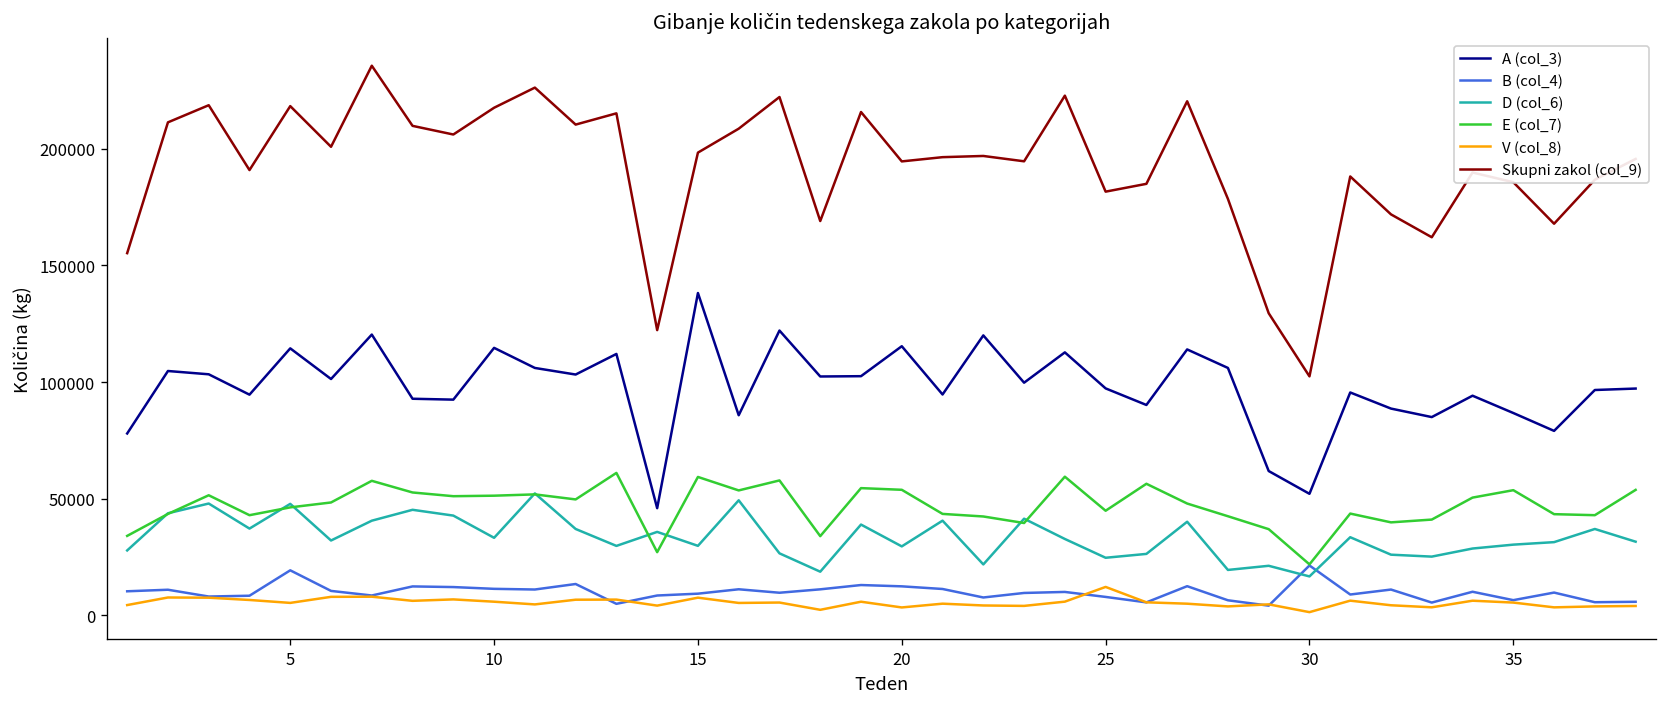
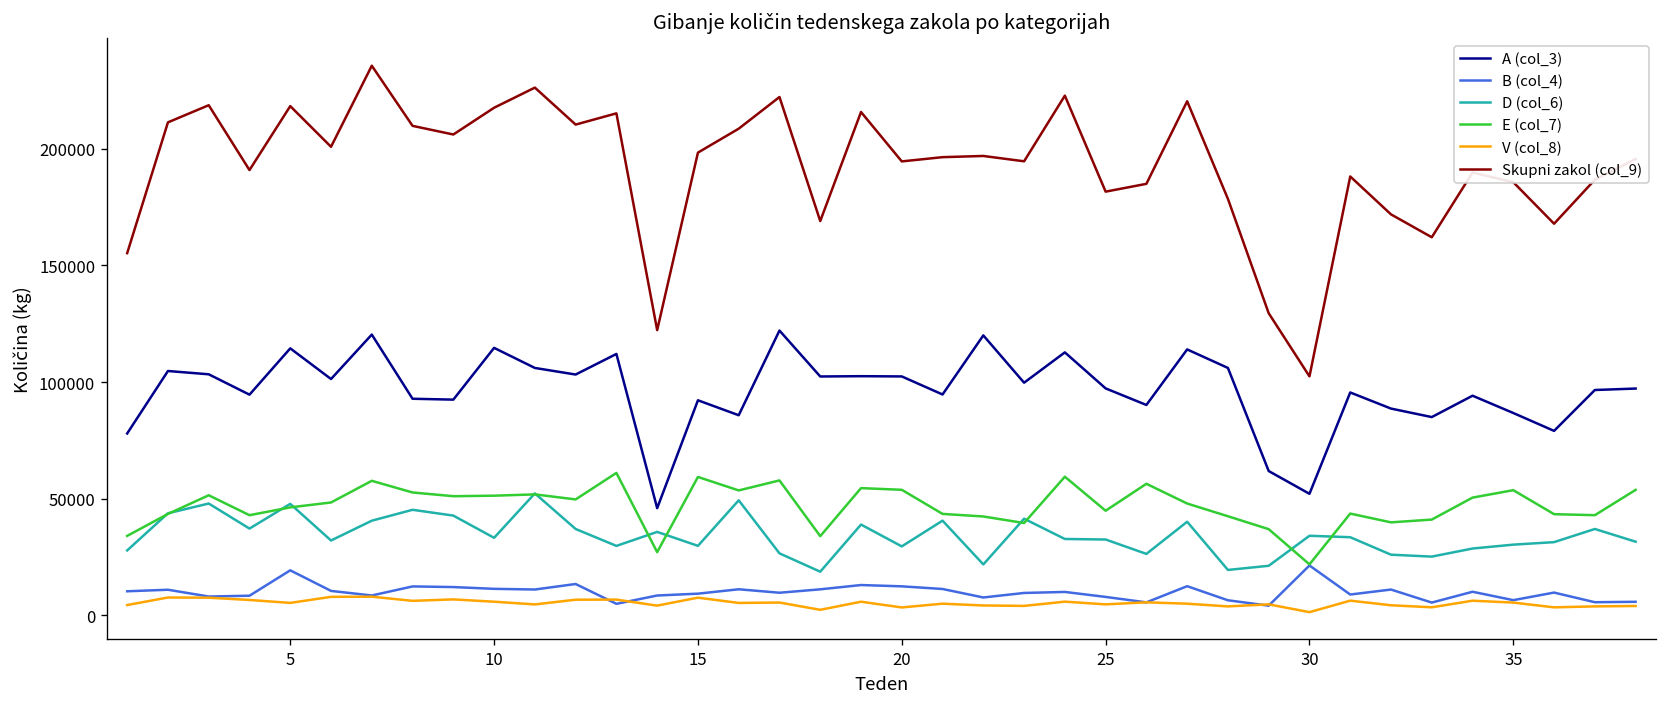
A (col_3), 15: 138000 -> 92000
A (col_3), 20: 115000 -> 102000
D (col_6), 25: 25000 -> 32000
V (col_8), 25: 12000 -> 5000
D (col_6), 30: 17000 -> 34000
